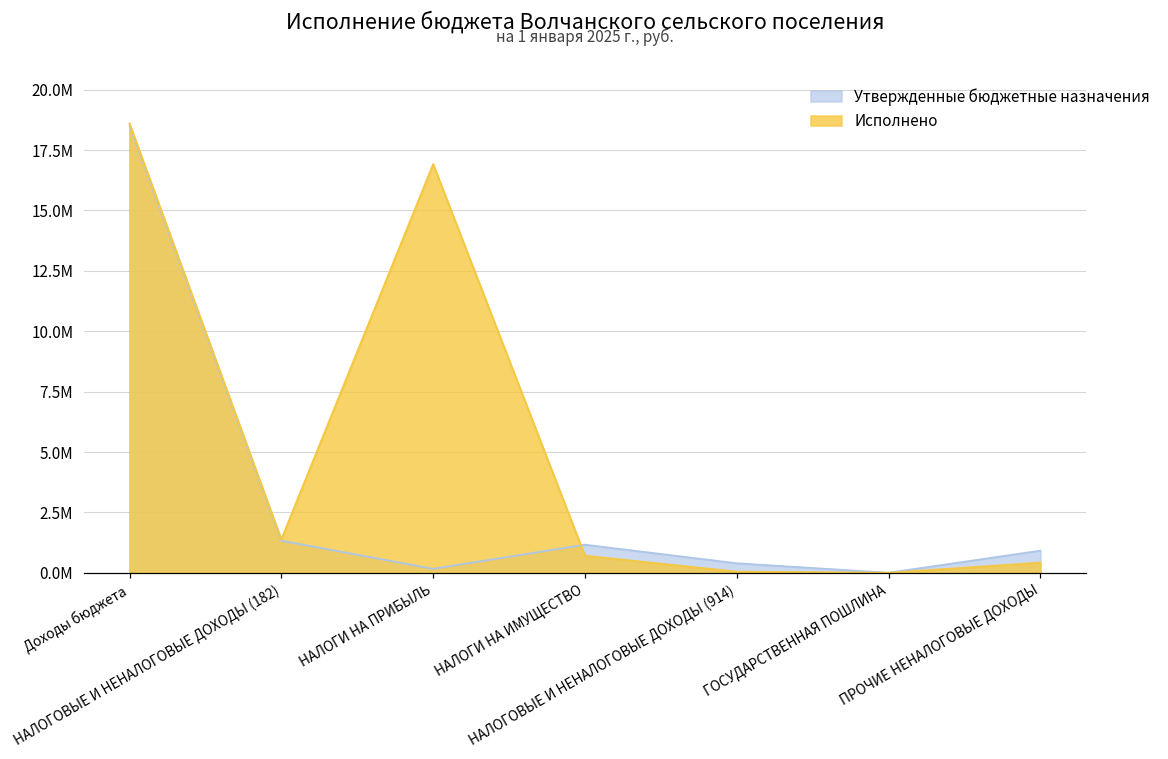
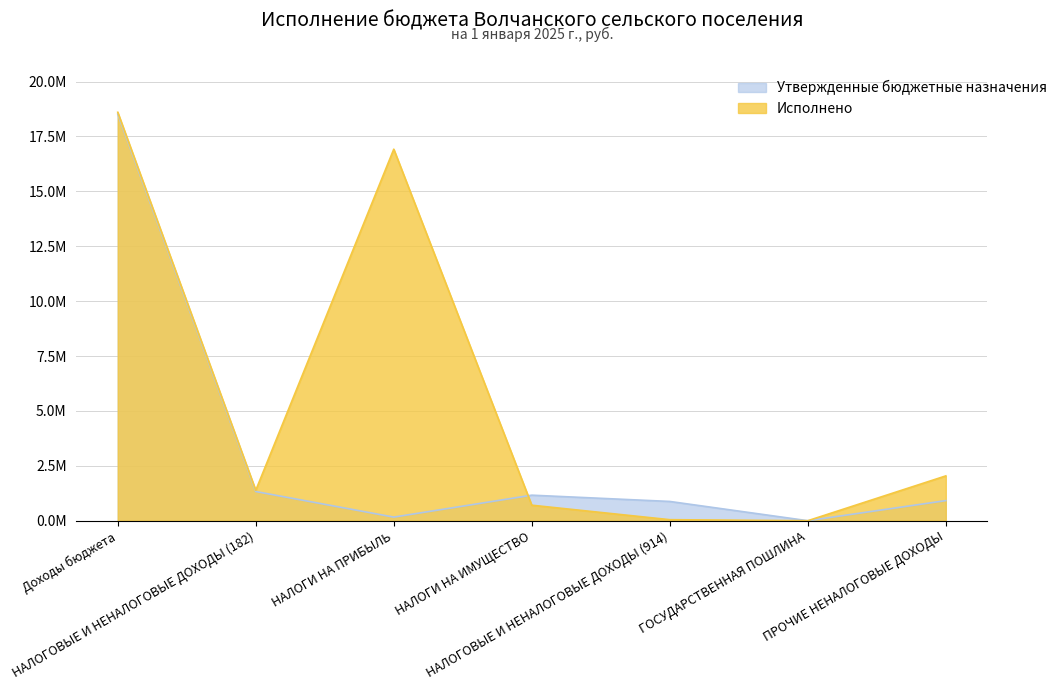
Утвержденные бюджетные назначения, НАЛОГОВЫЕ И НЕНАЛОГОВЫЕ ДОХОДЫ (914): 400000 -> 900000
Исполнено, ПРОЧИЕ НЕНАЛОГОВЫЕ ДОХОДЫ: 400000 -> 2000000
